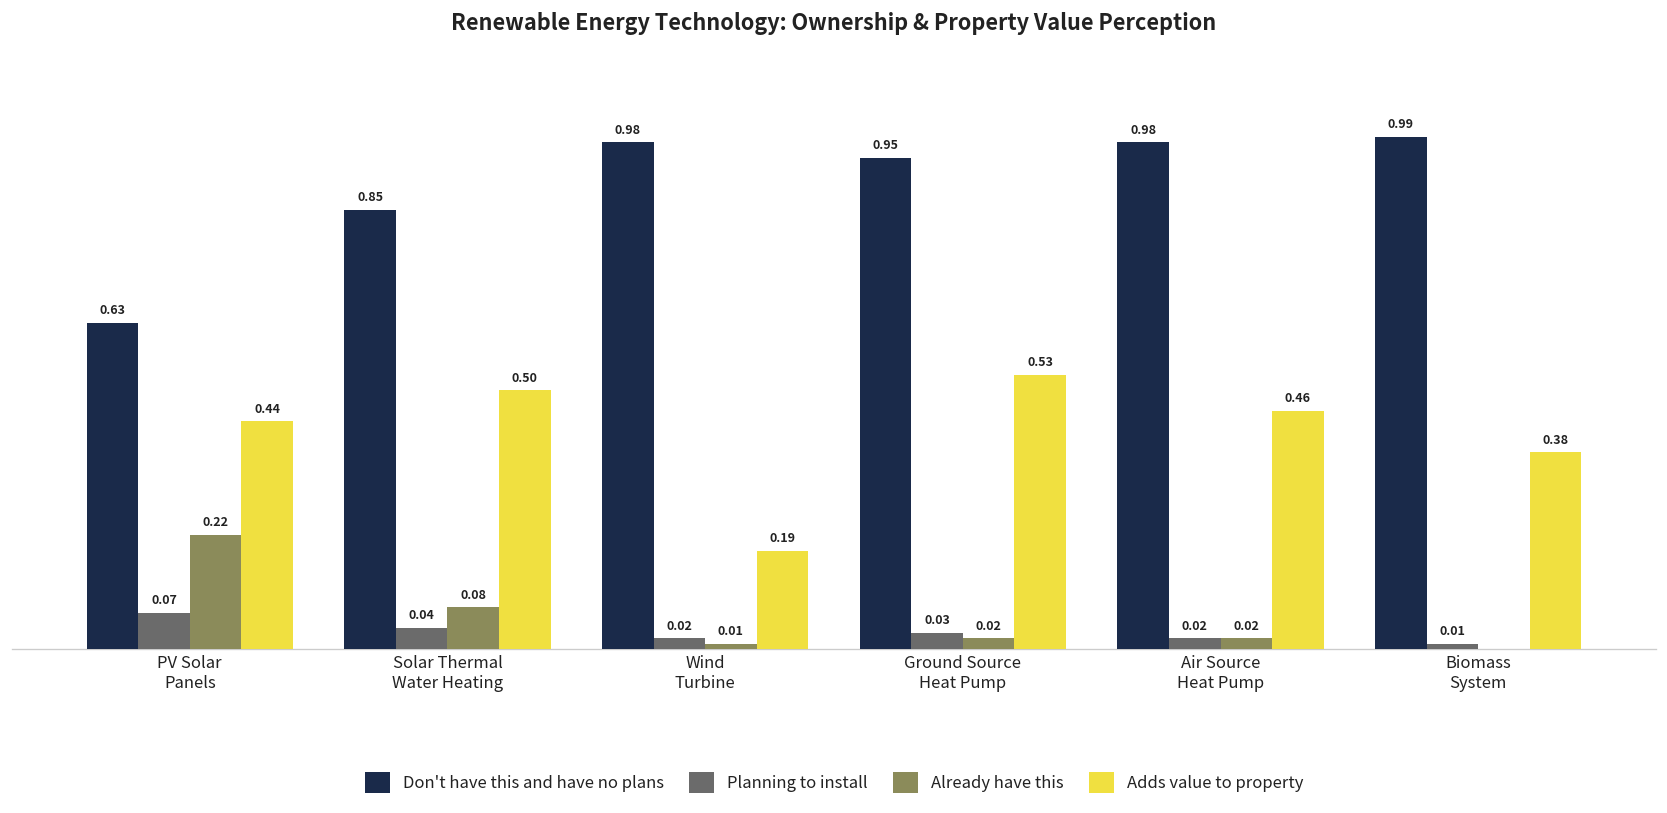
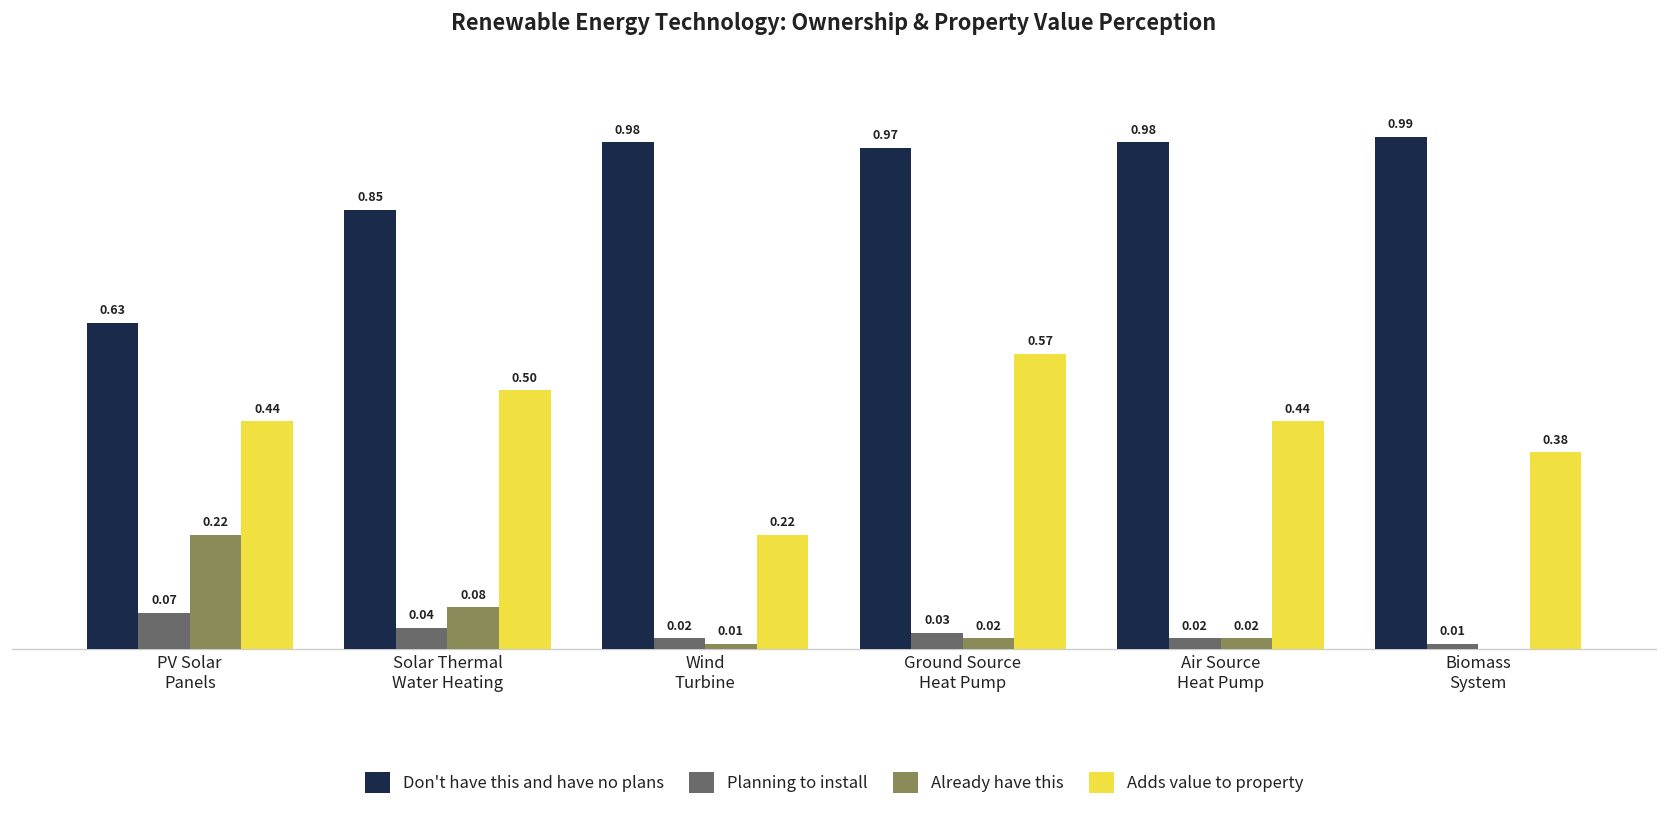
Adds value to property, Wind Turbine: 0.19 -> 0.22
Don't have this and have no plans, Ground Source Heat Pump: 0.95 -> 0.97
Adds value to property, Ground Source Heat Pump: 0.53 -> 0.57
Adds value to property, Air Source Heat Pump: 0.46 -> 0.44
